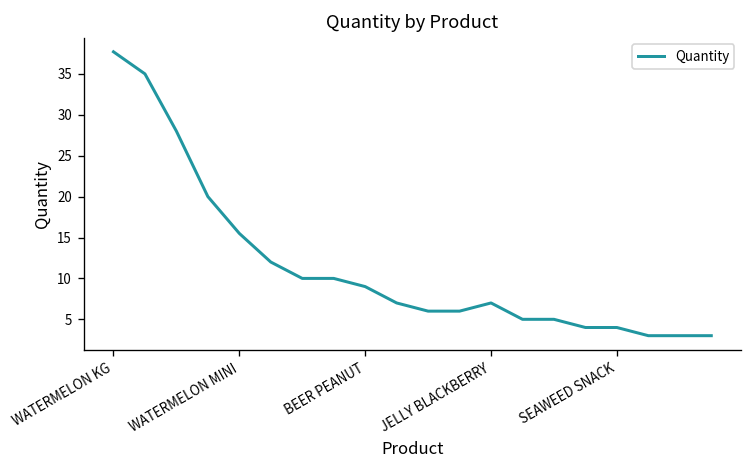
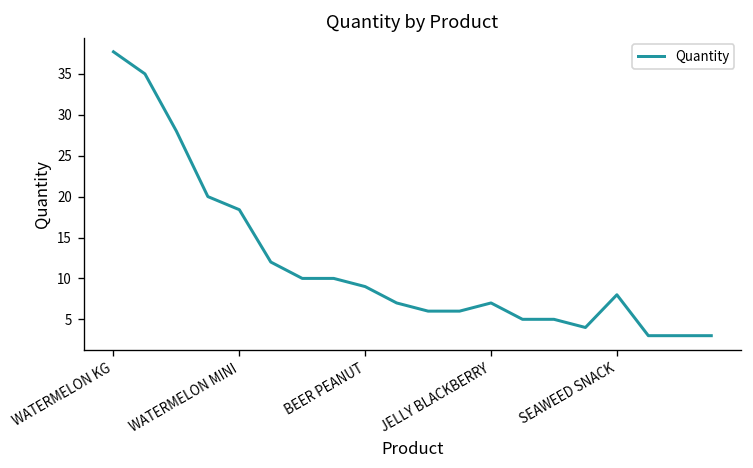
WATERMELON MINI: 16 -> 18
SEAWEED SNACK: 4 -> 8
